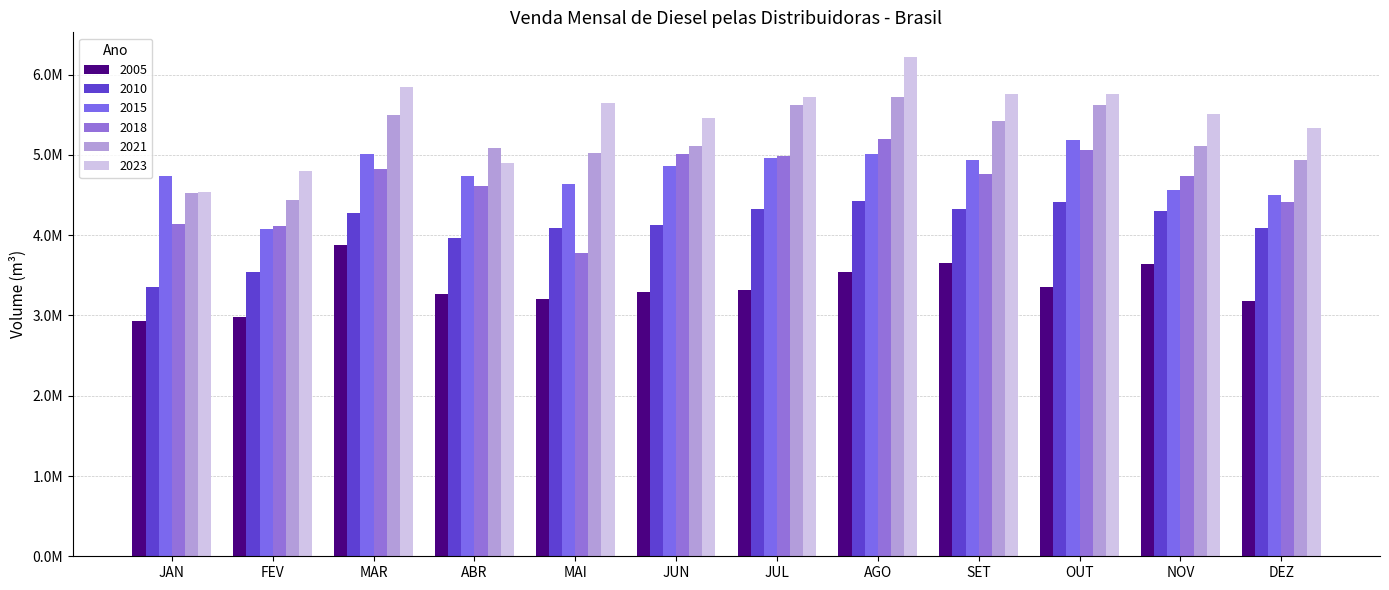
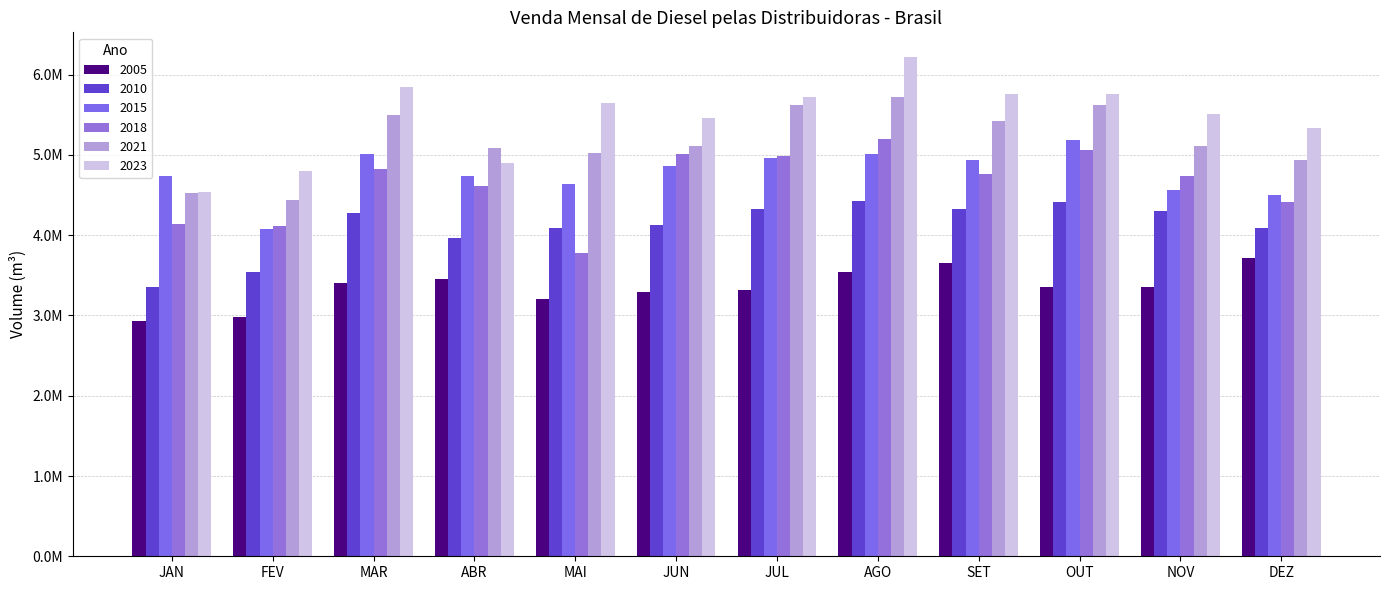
2005, MAR: 3900000 -> 3400000
2005, ABR: 3300000 -> 3400000
2005, NOV: 3600000 -> 3400000
2005, DEZ: 3200000 -> 3700000
